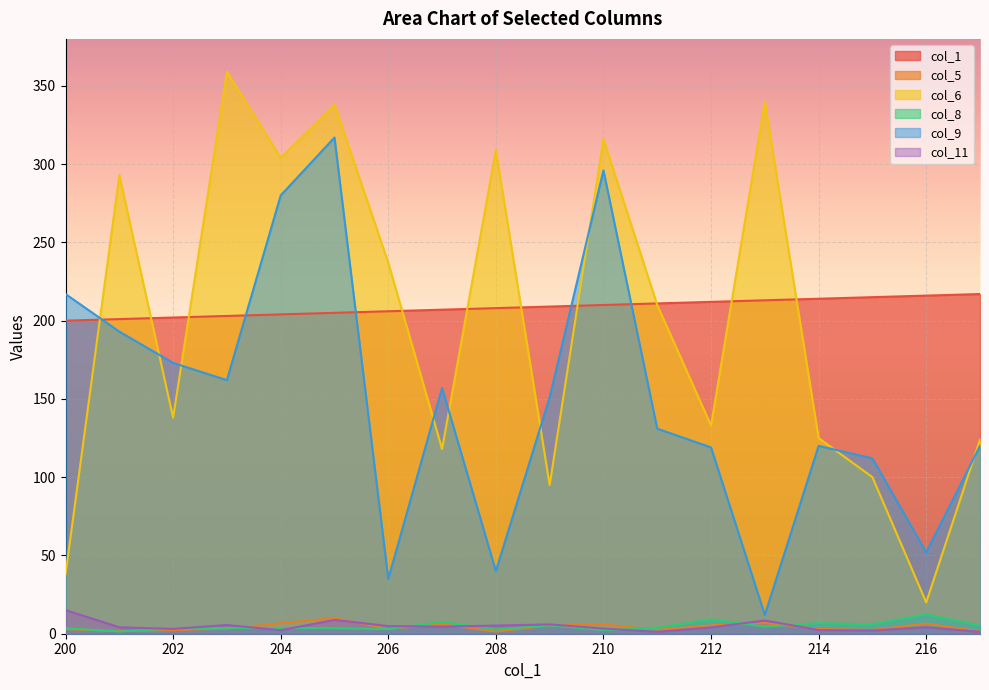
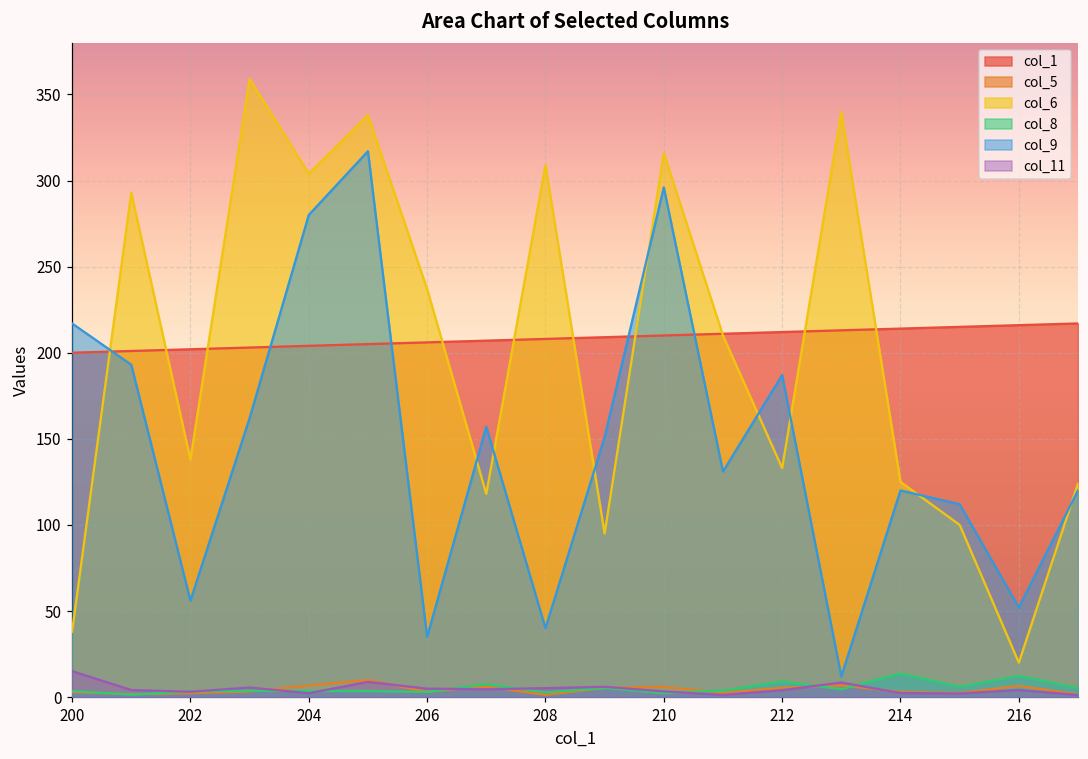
col_9, 202: 173 -> 56
col_9, 212: 119 -> 187
col_8, 214: 7 -> 14
